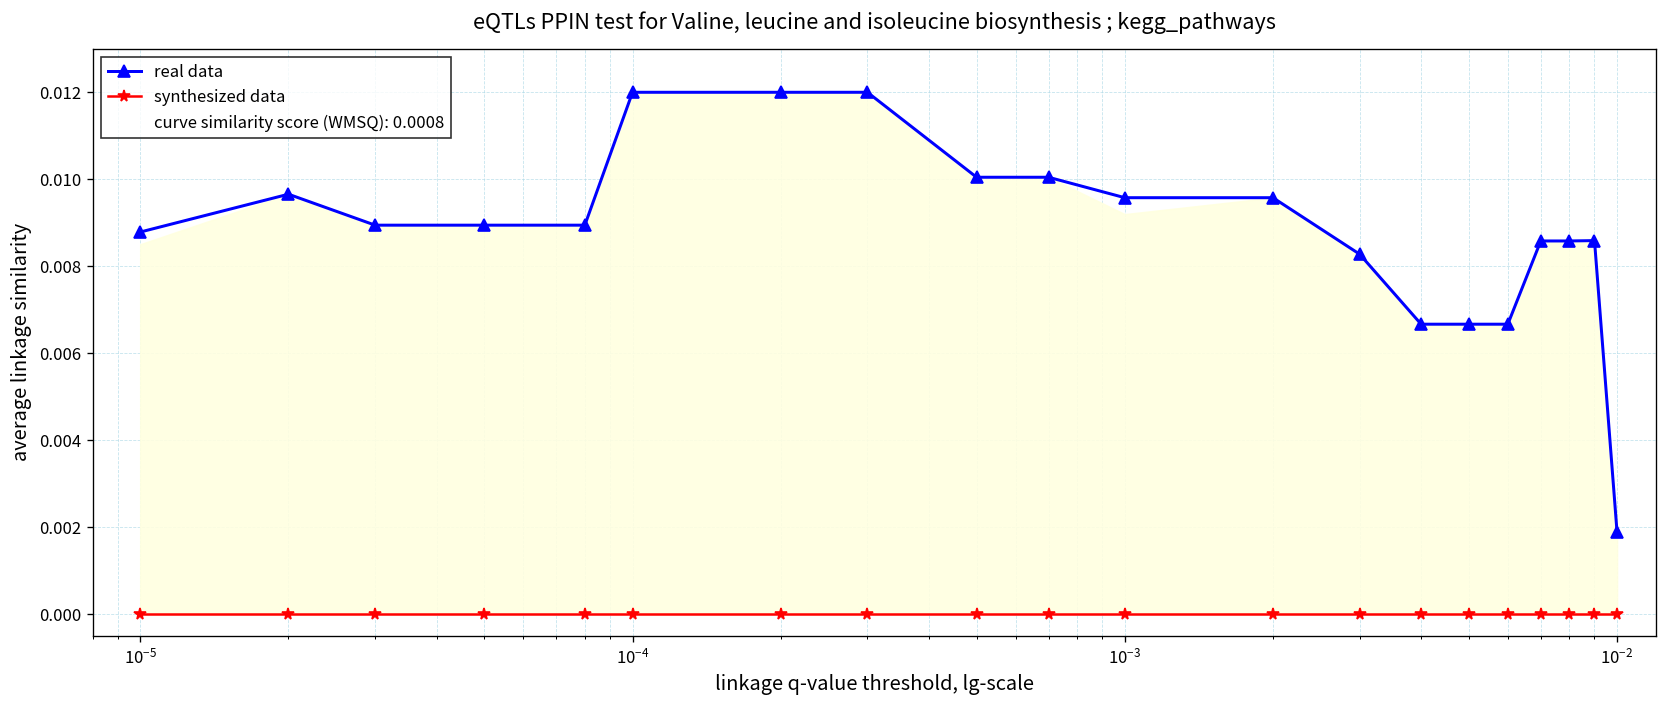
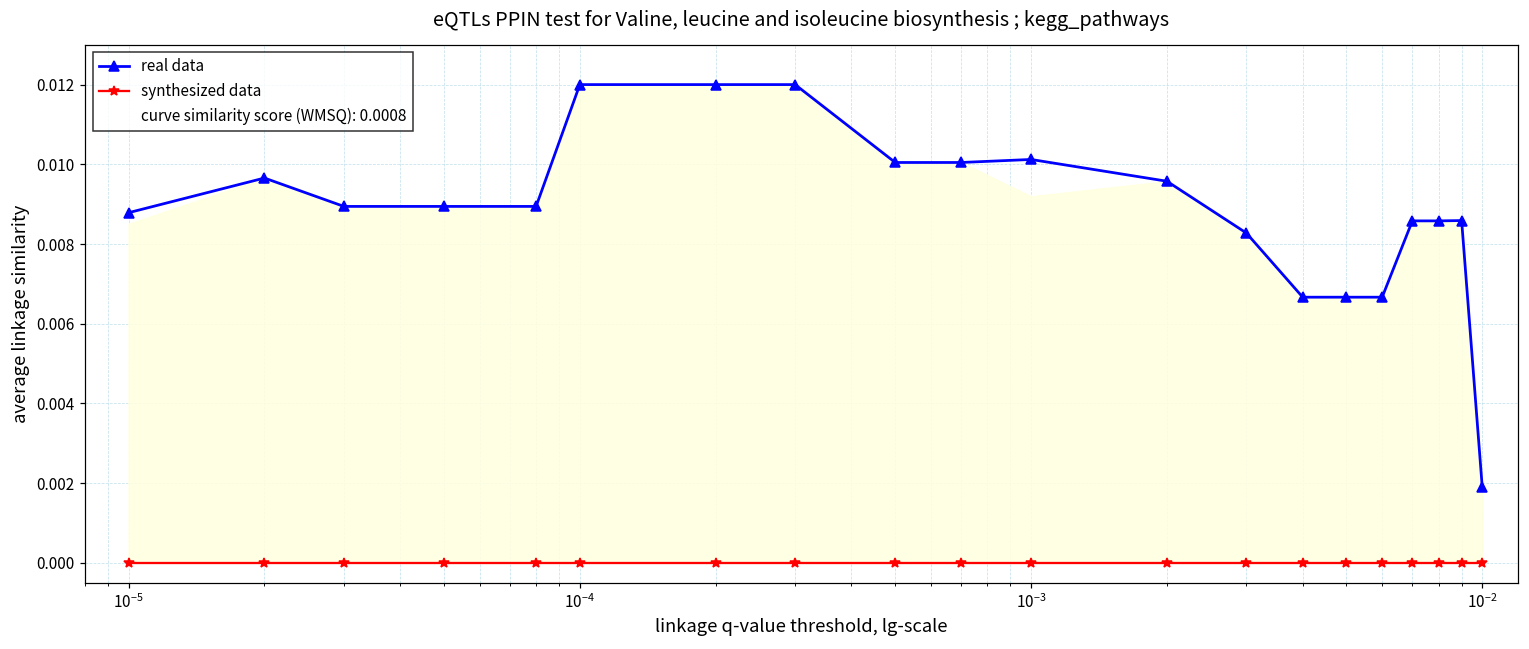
real data, 10^-3: 0.0096 -> 0.0101
